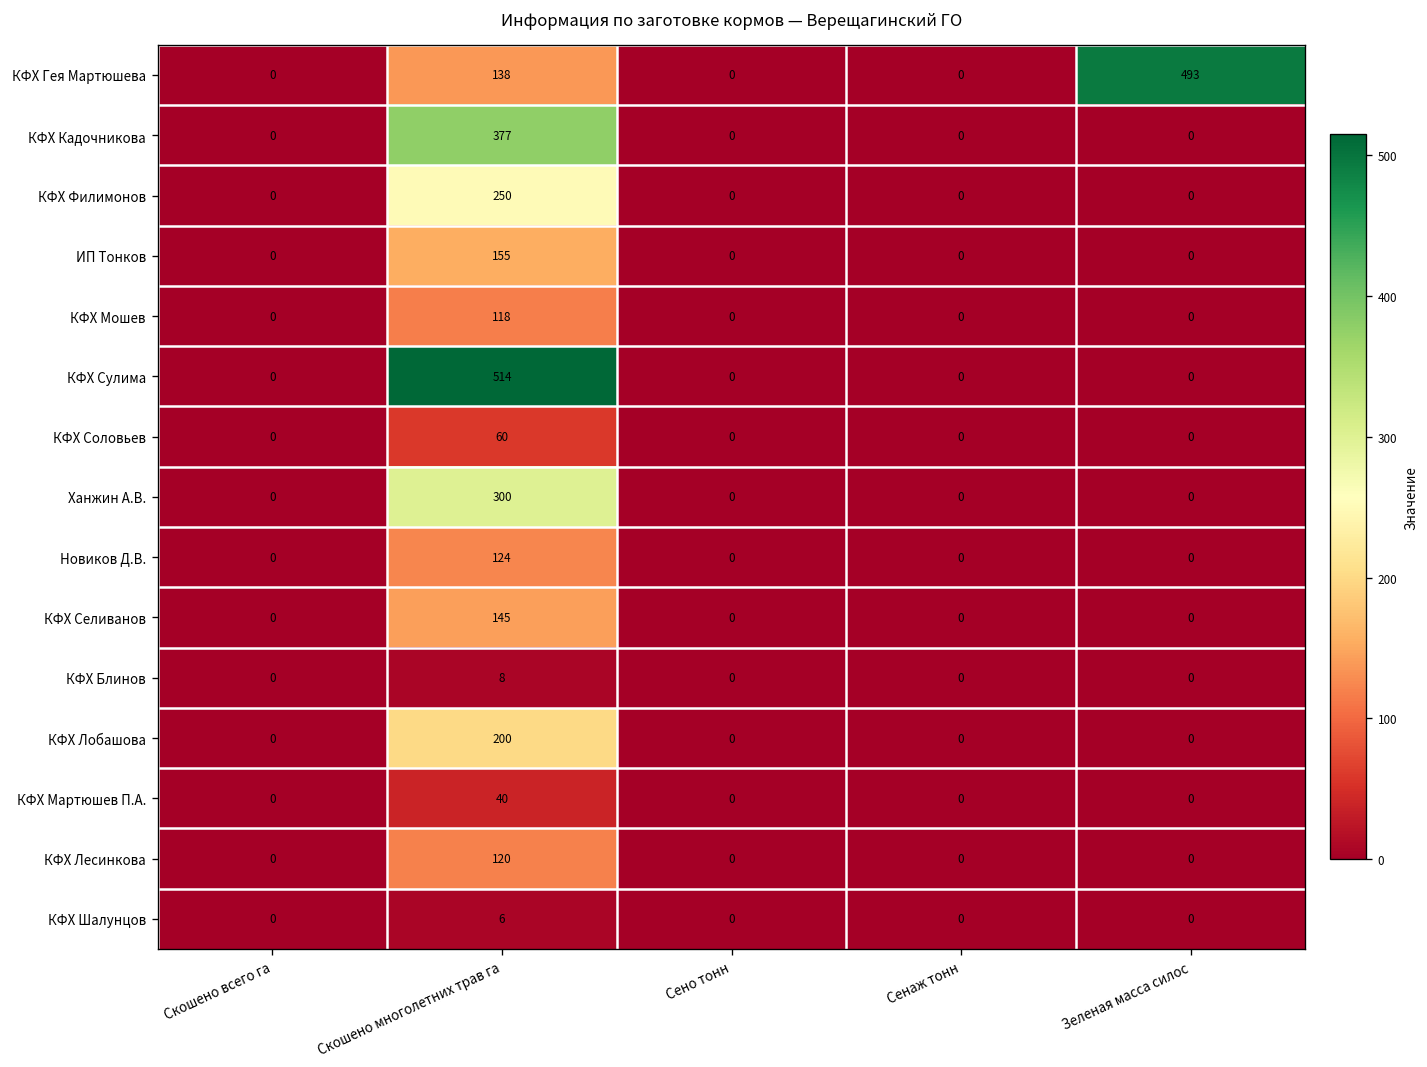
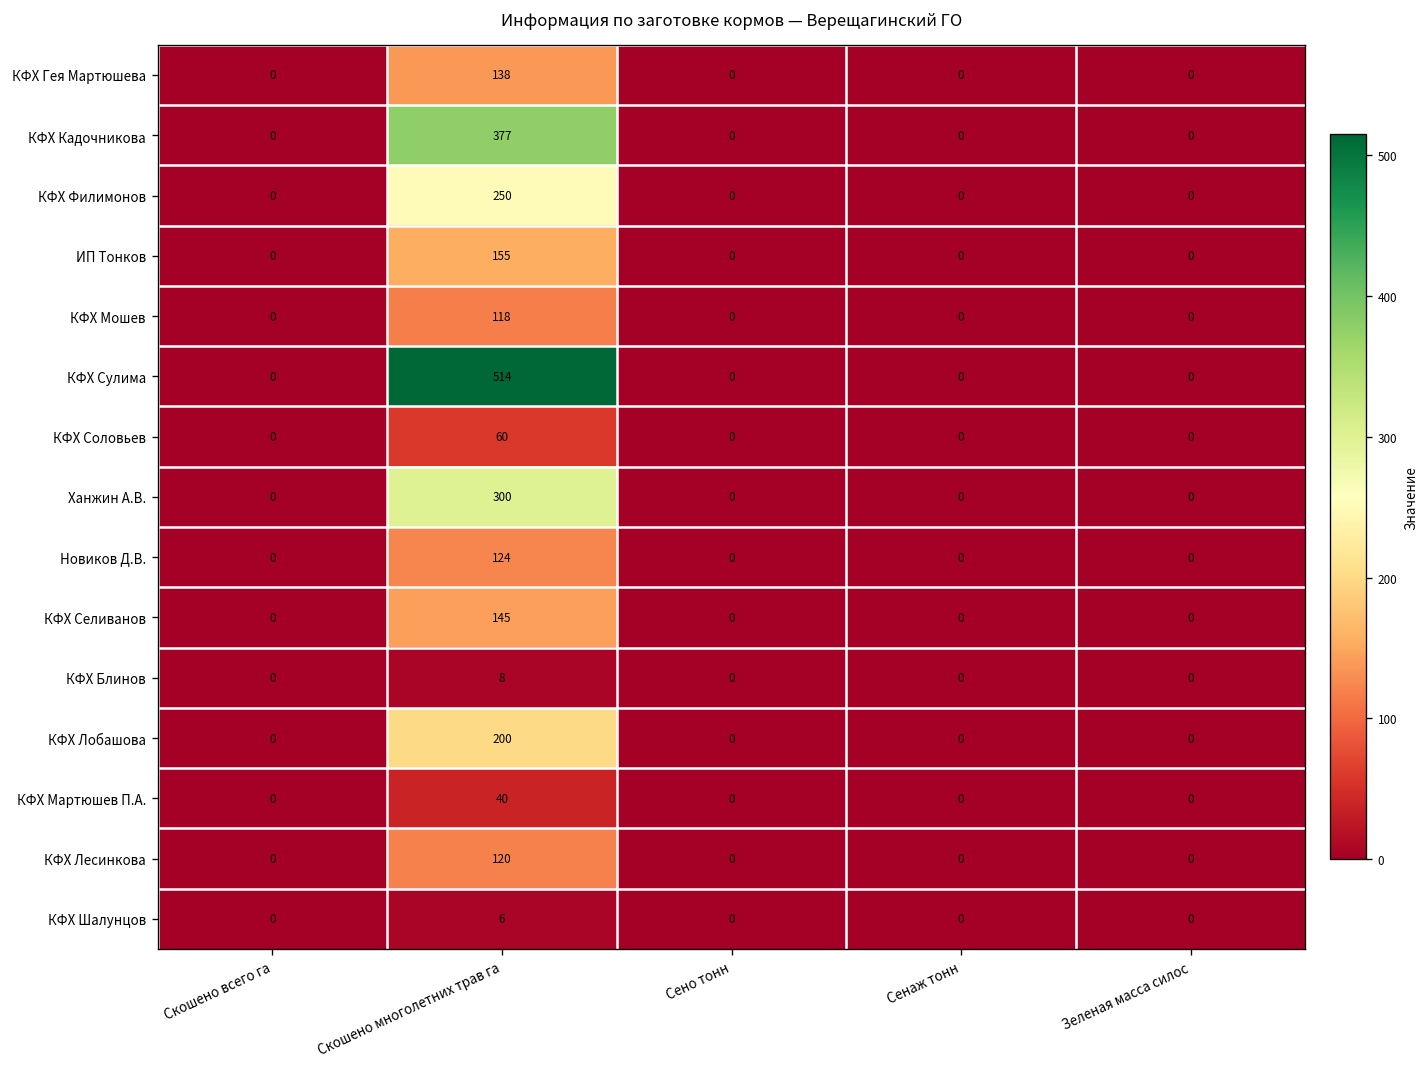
КФХ Гея Мартюшева, Зеленая масса силос: 493 -> 0
